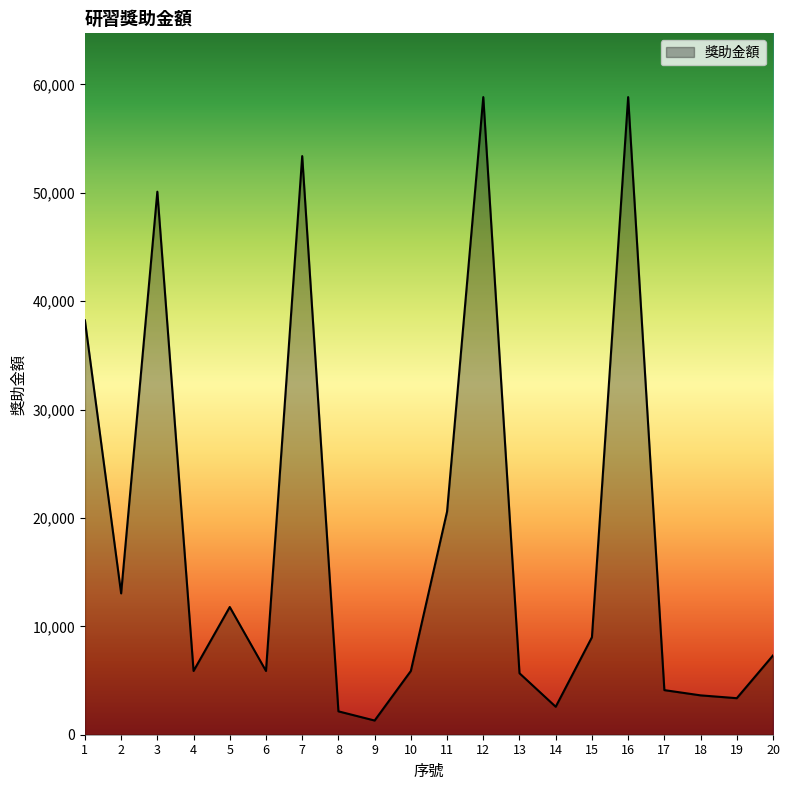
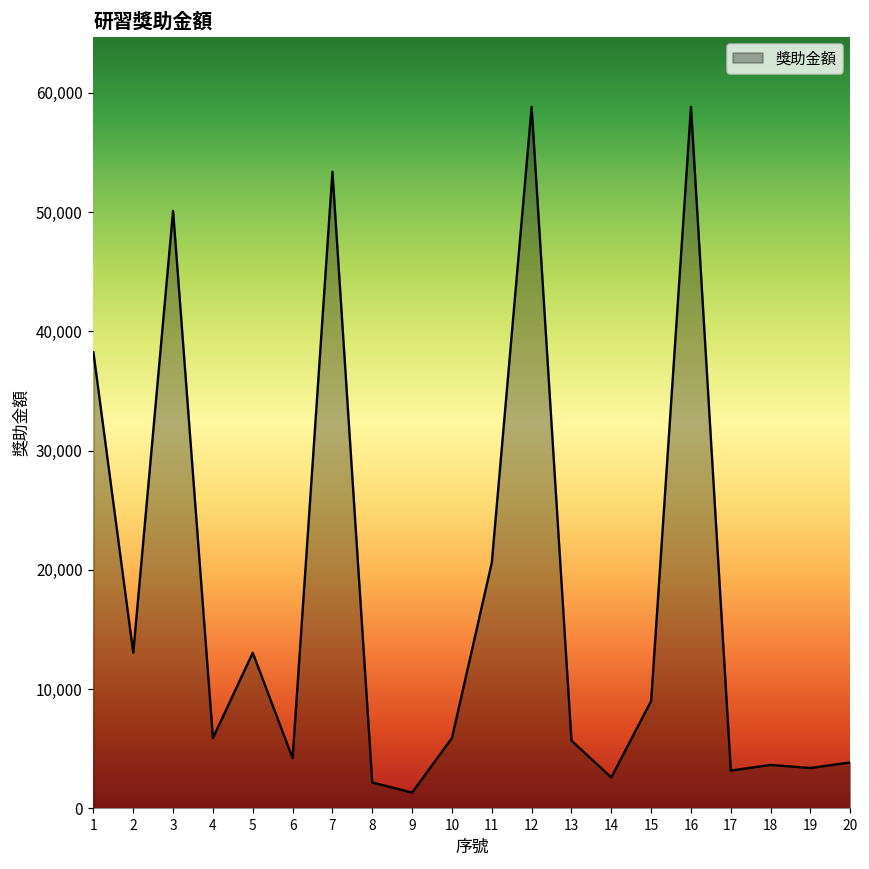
5: 11,800 -> 13,000
6: 5,900 -> 4,200
17: 4,100 -> 3,200
20: 7,300 -> 3,800
